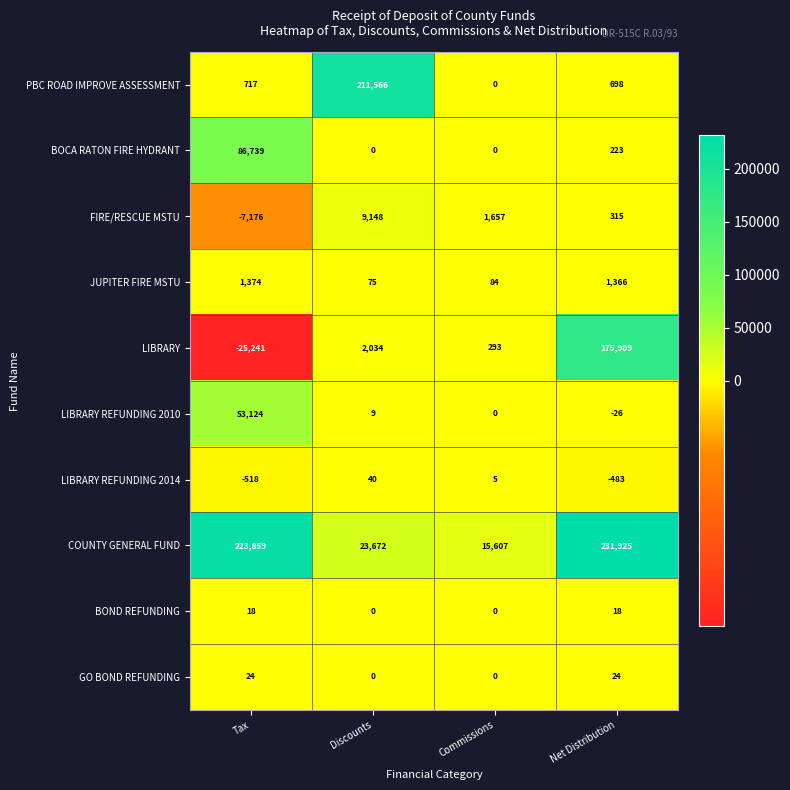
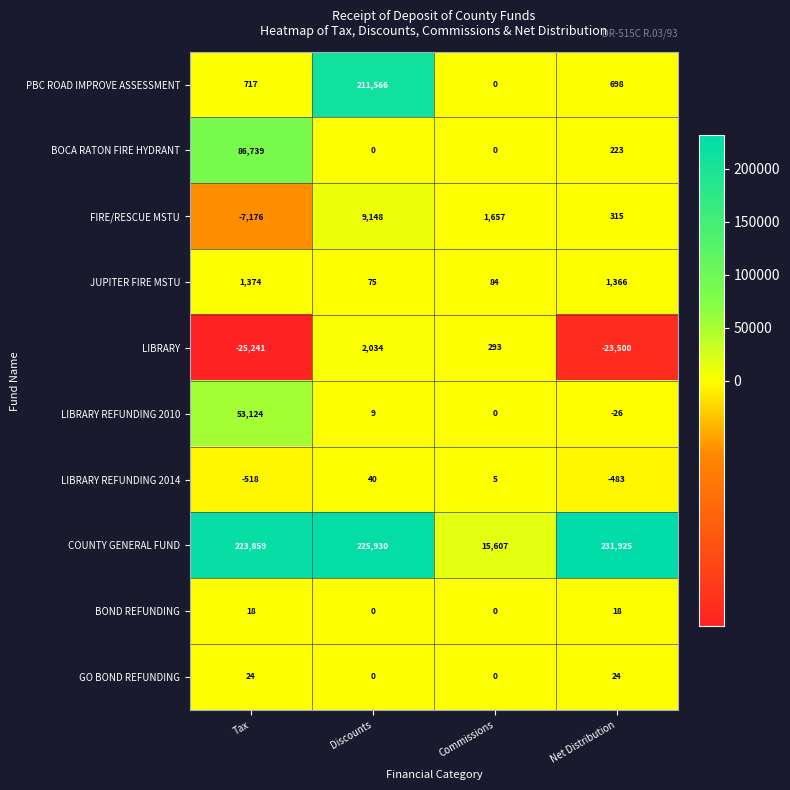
LIBRARY, Net Distribution: 175,909 -> -23,500
COUNTY GENERAL FUND, Discounts: 23,672 -> 225,930
